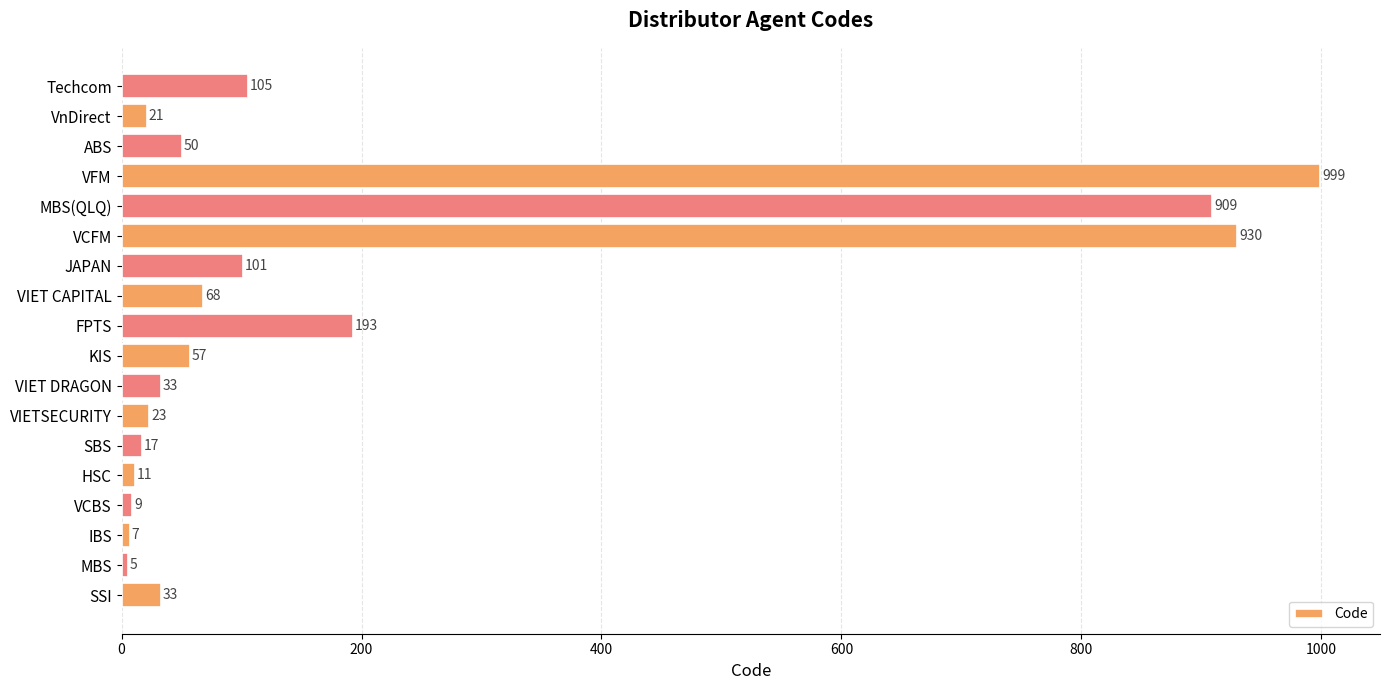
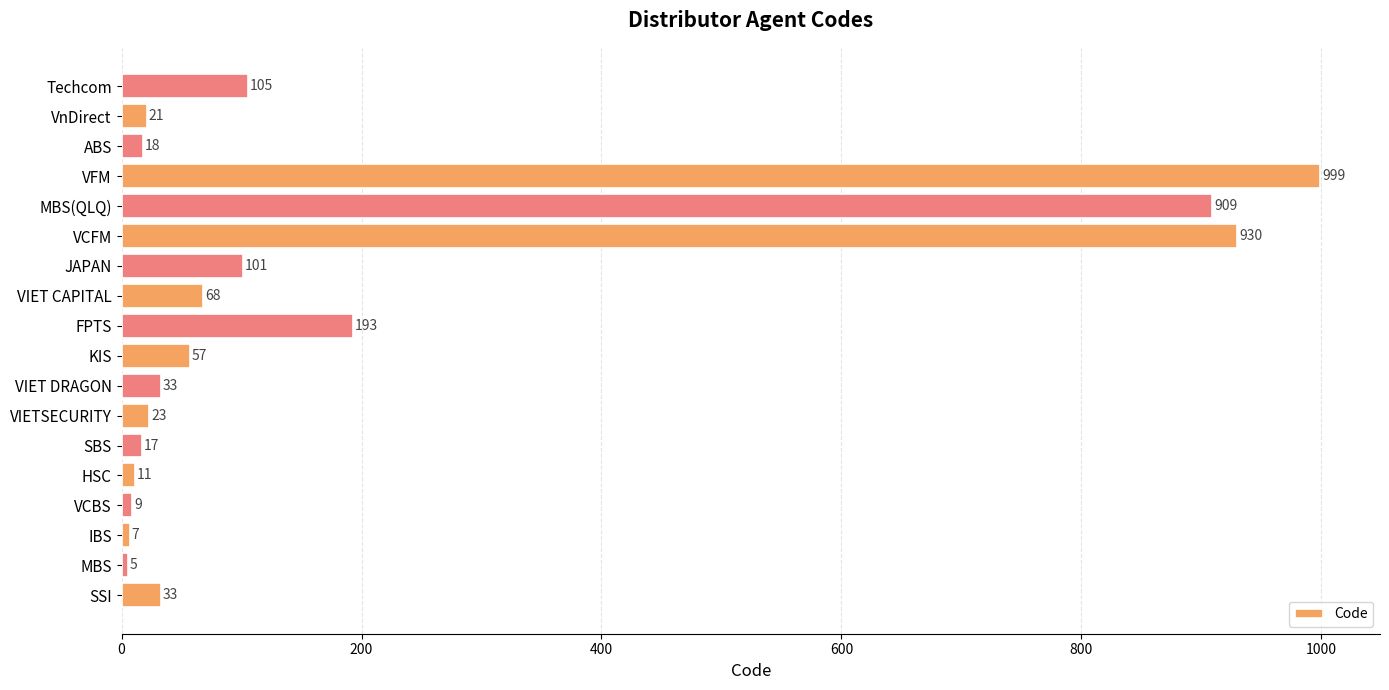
ABS: 50 -> 18
